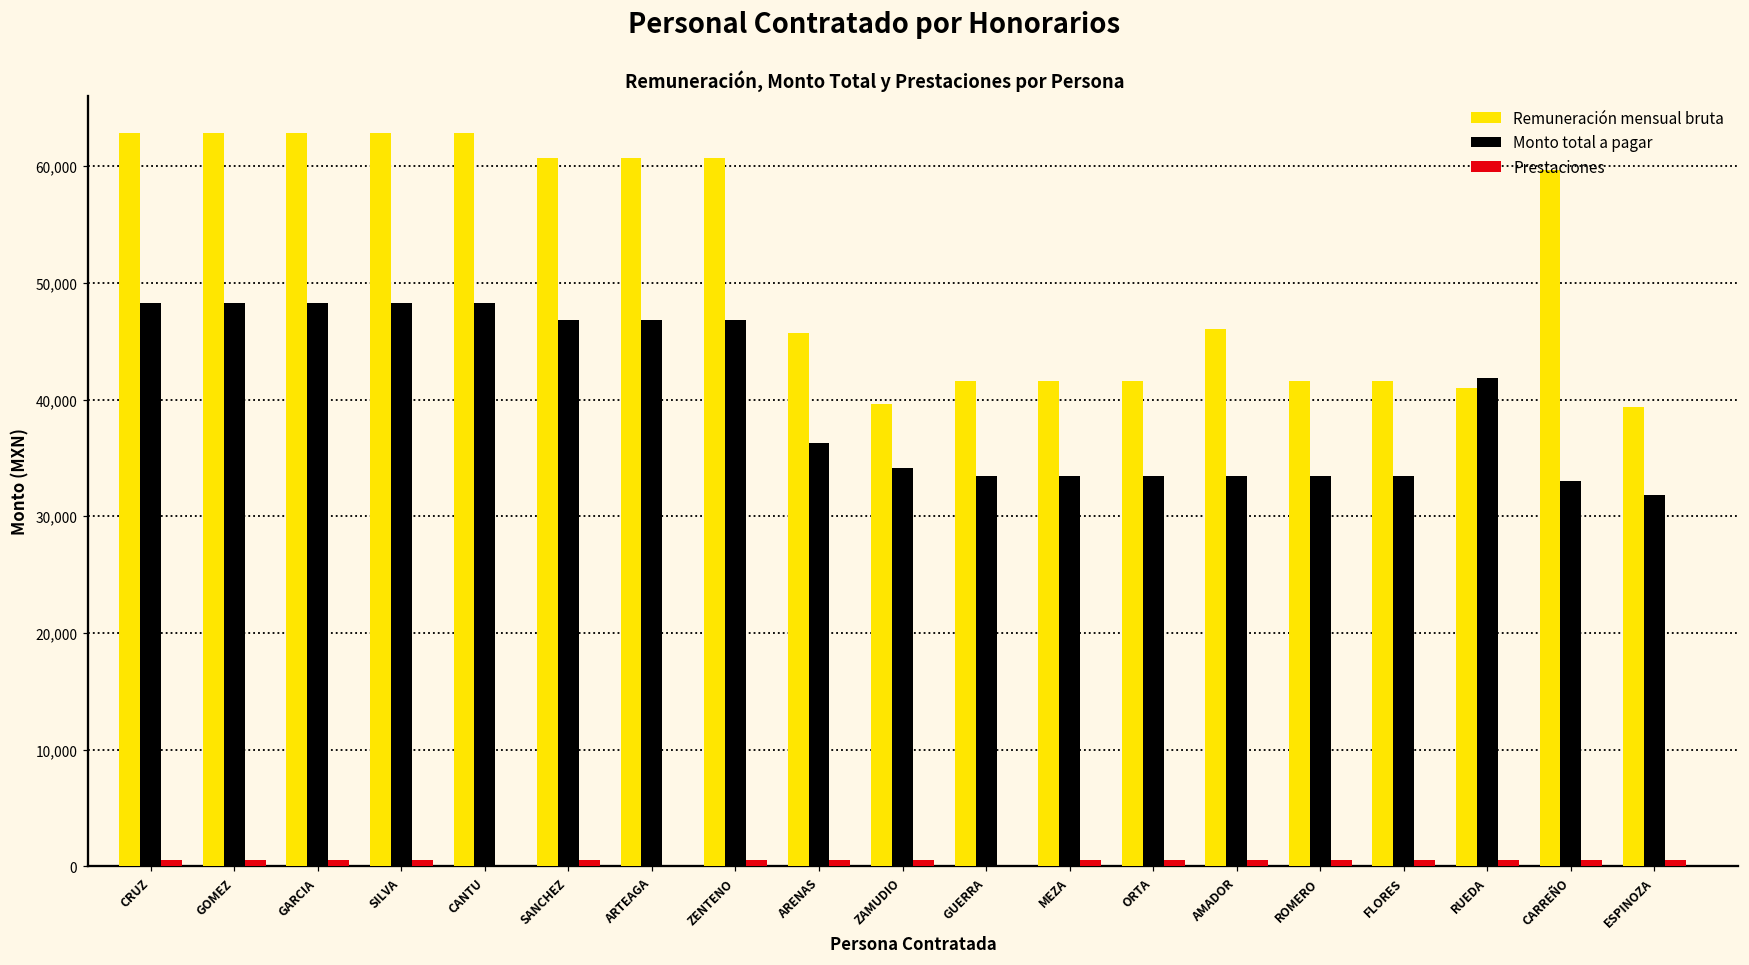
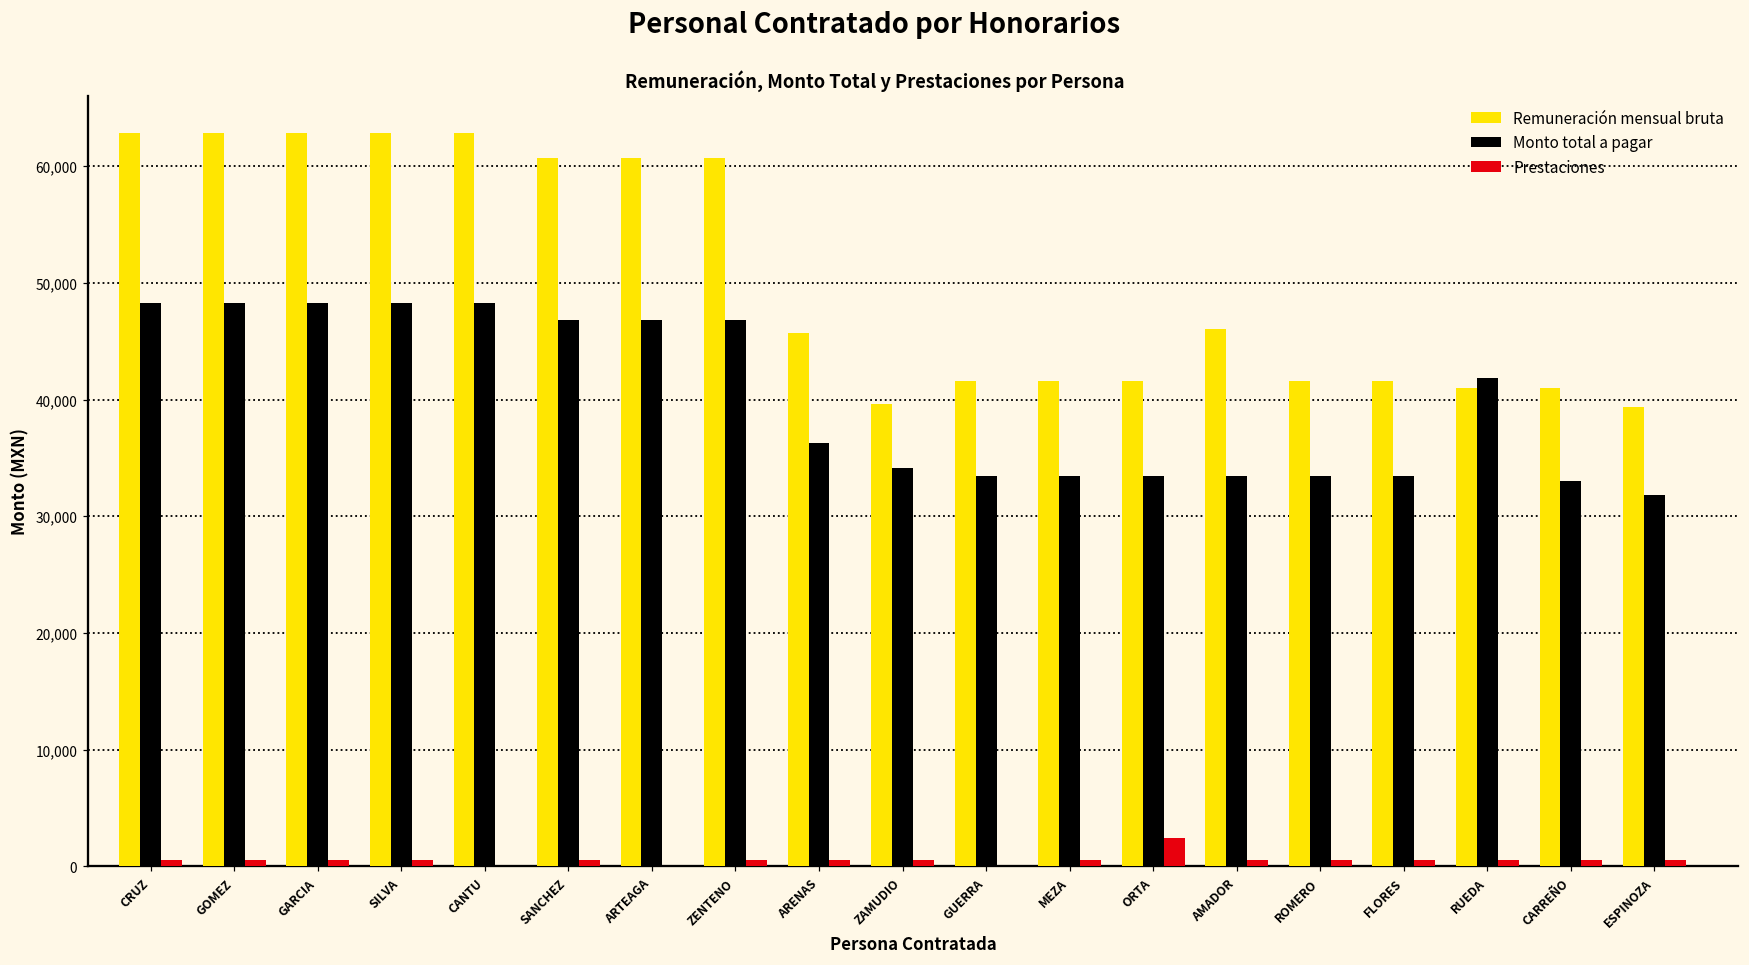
Prestaciones, ORTA: 500 -> 2,400
Remuneración mensual bruta, CARREÑO: 59,700 -> 41,000
